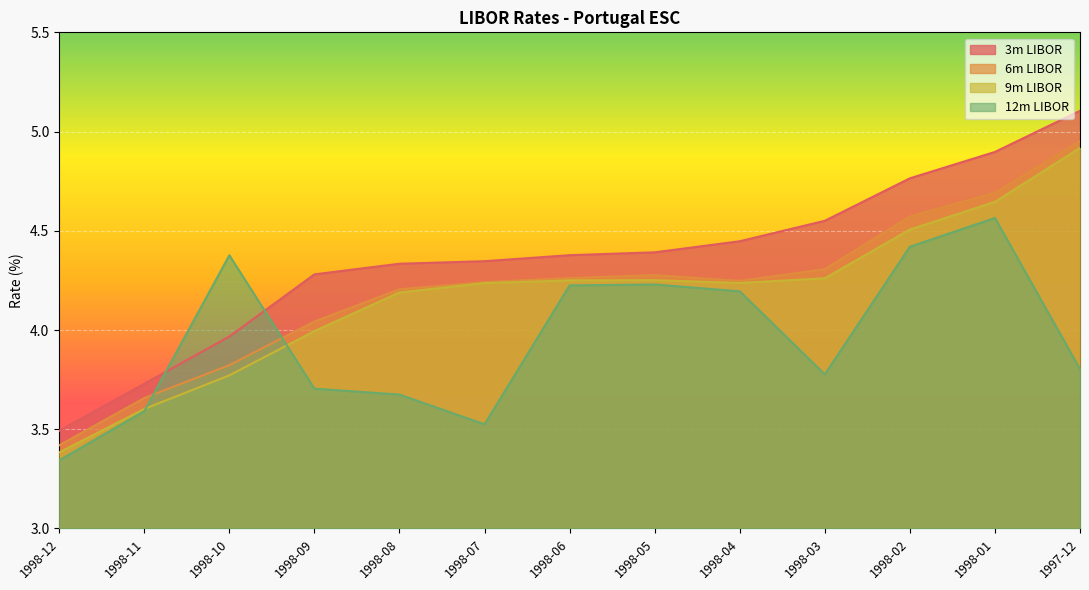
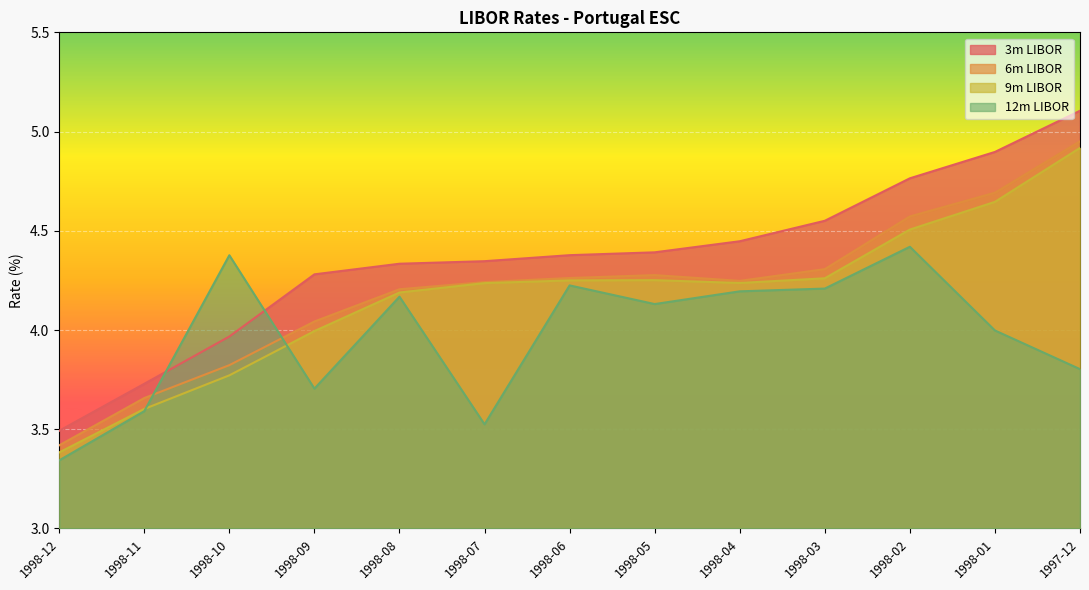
12m LIBOR, 1998-08: 3.67 -> 4.17
12m LIBOR, 1998-05: 4.23 -> 4.13
12m LIBOR, 1998-03: 3.78 -> 4.21
12m LIBOR, 1998-01: 4.56 -> 4.00
